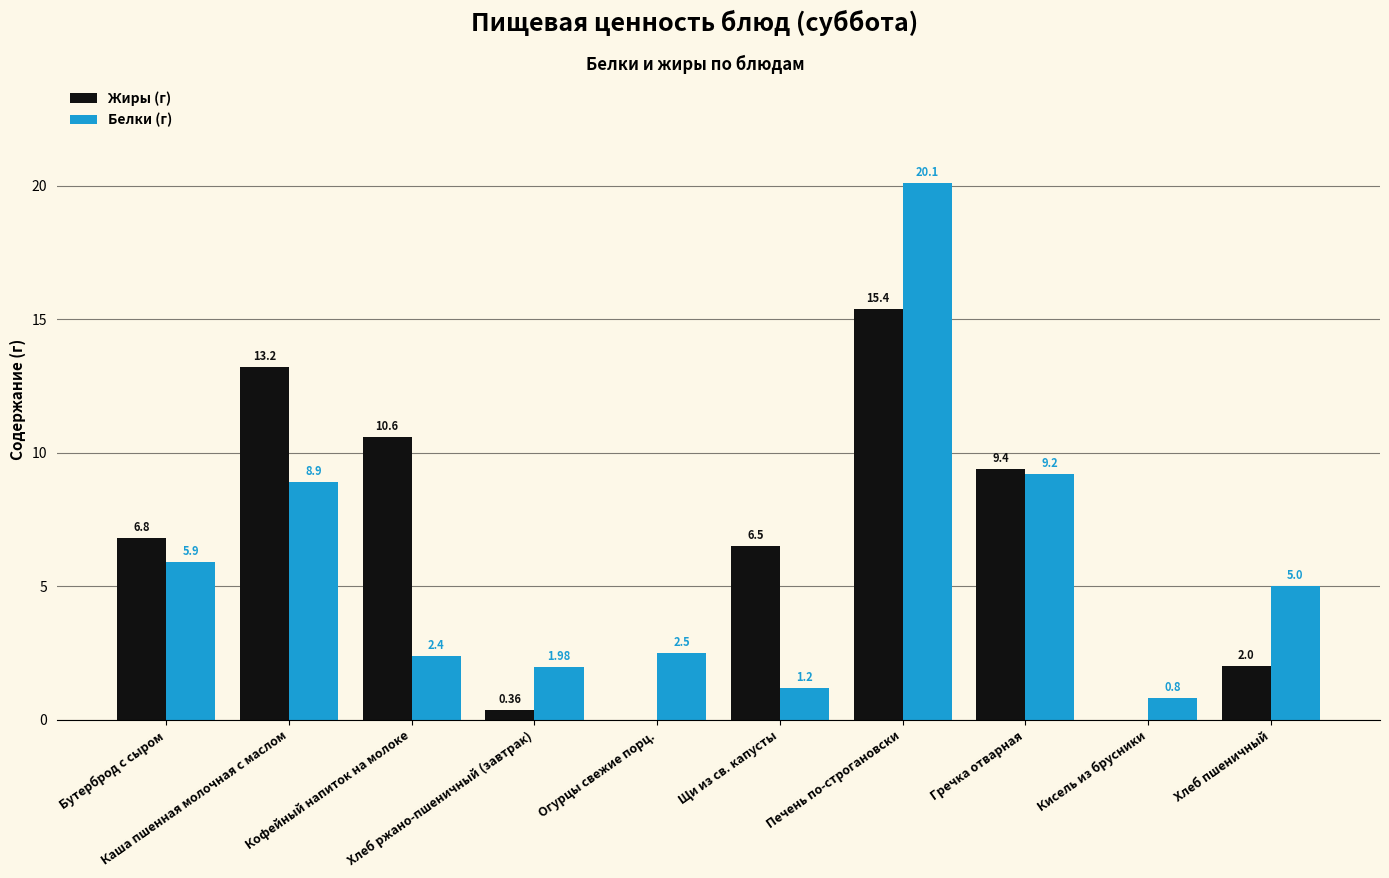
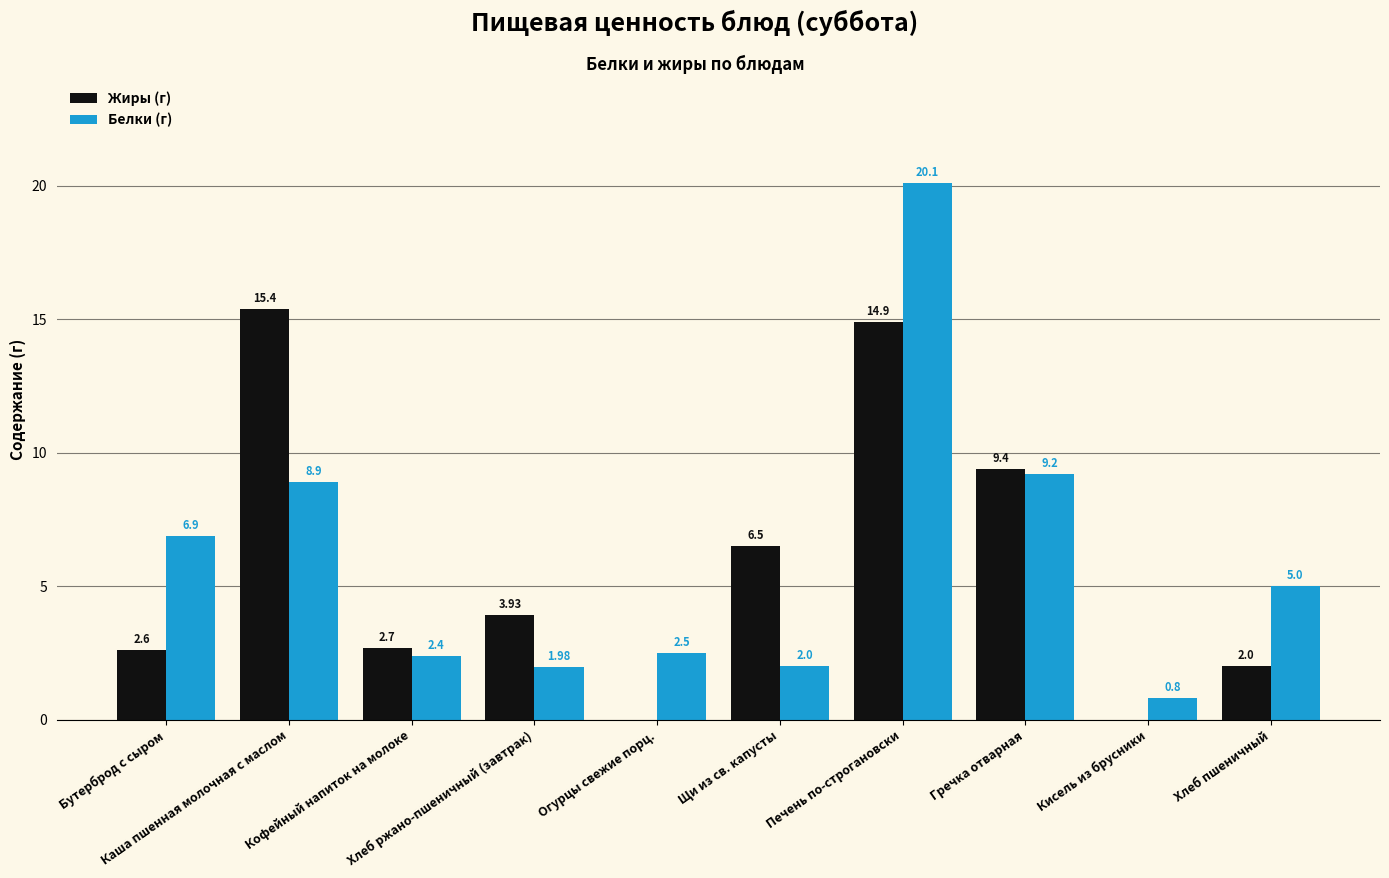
Жиры (г), Бутерброд с сыром: 6.8 -> 2.6
Белки (г), Бутерброд с сыром: 5.9 -> 6.9
Жиры (г), Каша пшенная молочная с маслом: 13.2 -> 15.4
Жиры (г), Кофейный напиток на молоке: 10.6 -> 2.7
Жиры (г), Хлеб ржано-пшеничный (завтрак): 0.36 -> 3.93
Белки (г), Щи из св. капусты: 1.2 -> 2.0
Жиры (г), Печень по-строгановски: 15.4 -> 14.9
